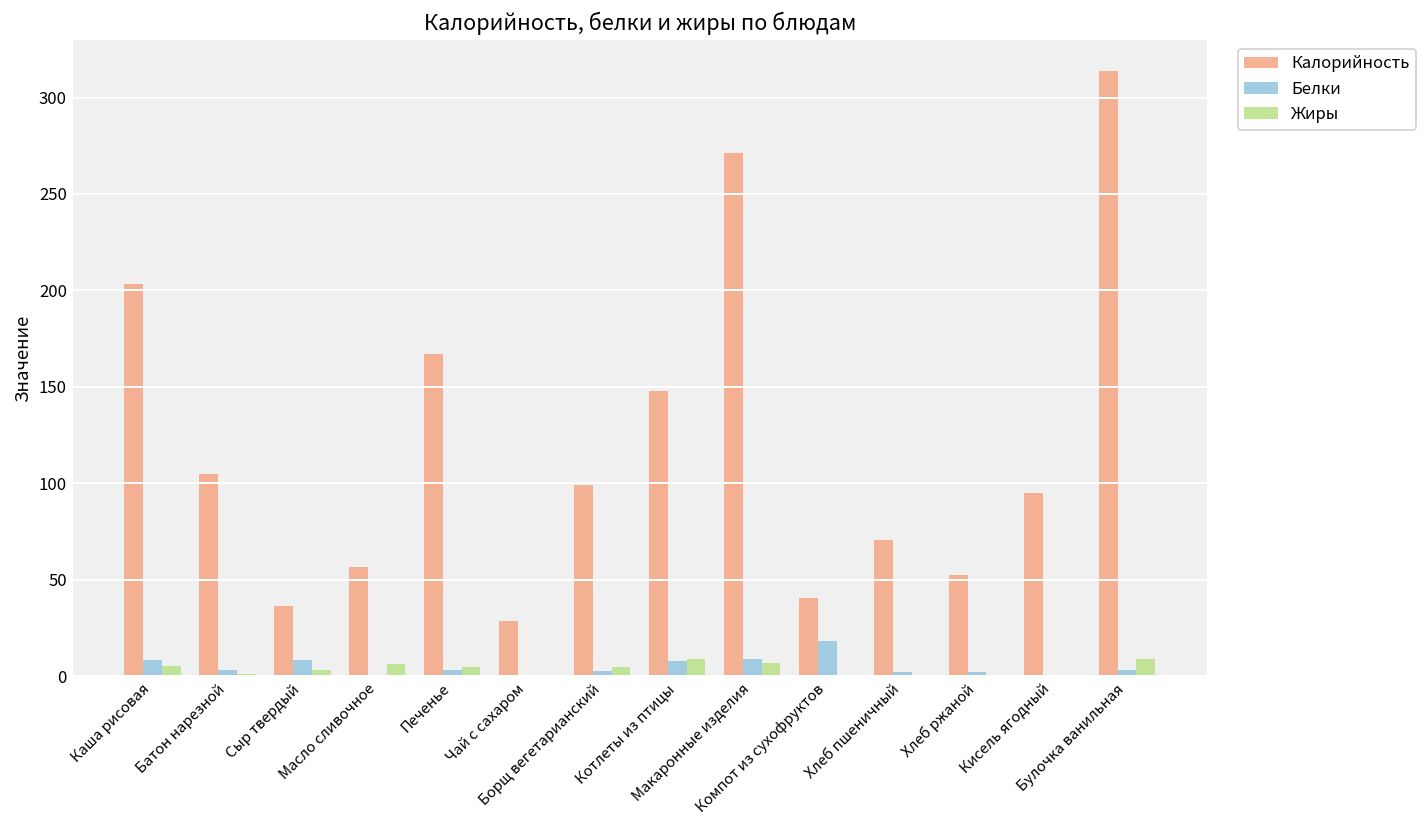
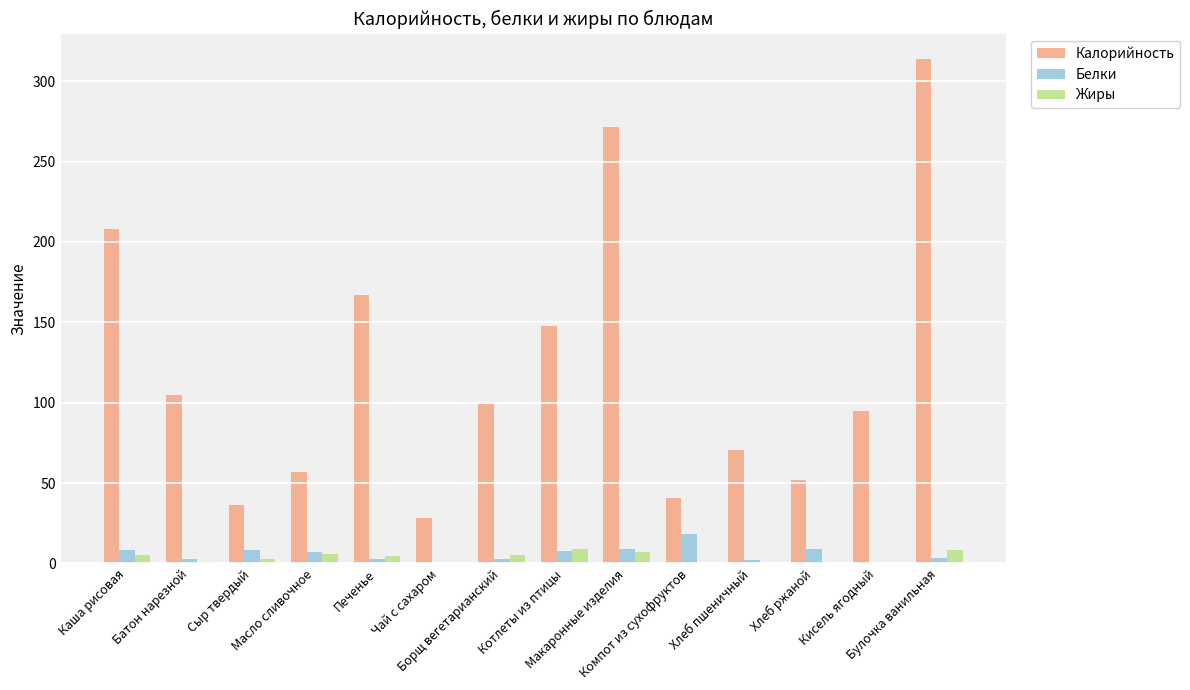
Калорийность, Каша рисовая: 203 -> 208
Белки, Масло сливочное: 0 -> 7
Белки, Хлеб ржаной: 2 -> 9
